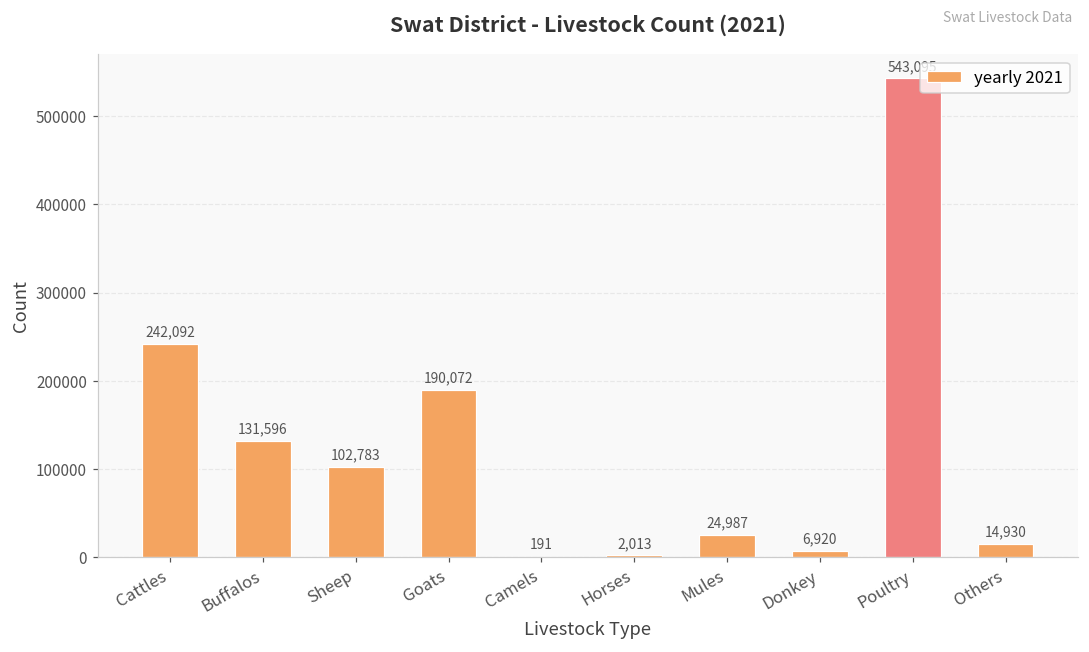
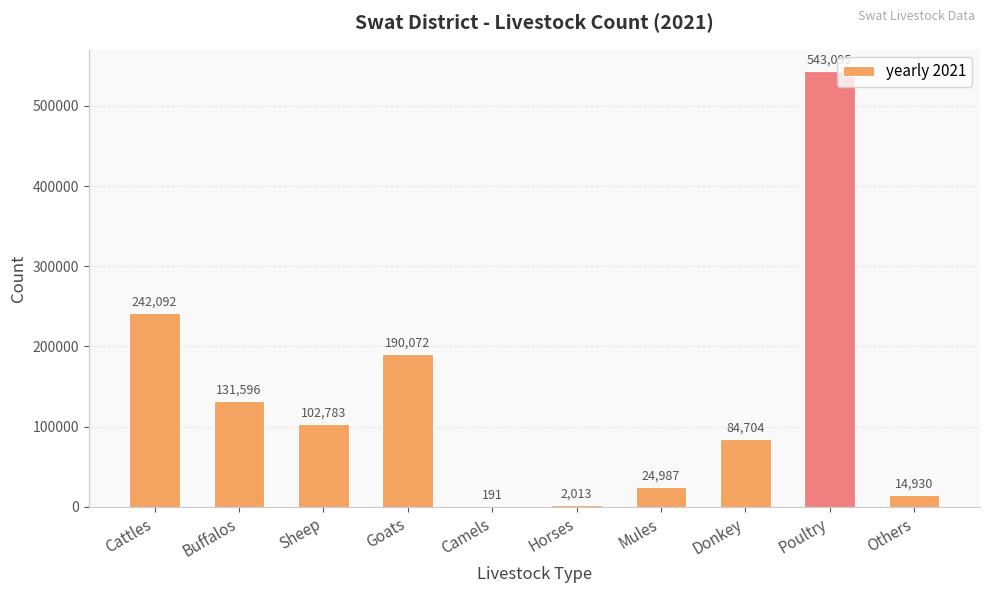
Donkey: 6,920 -> 84,704
